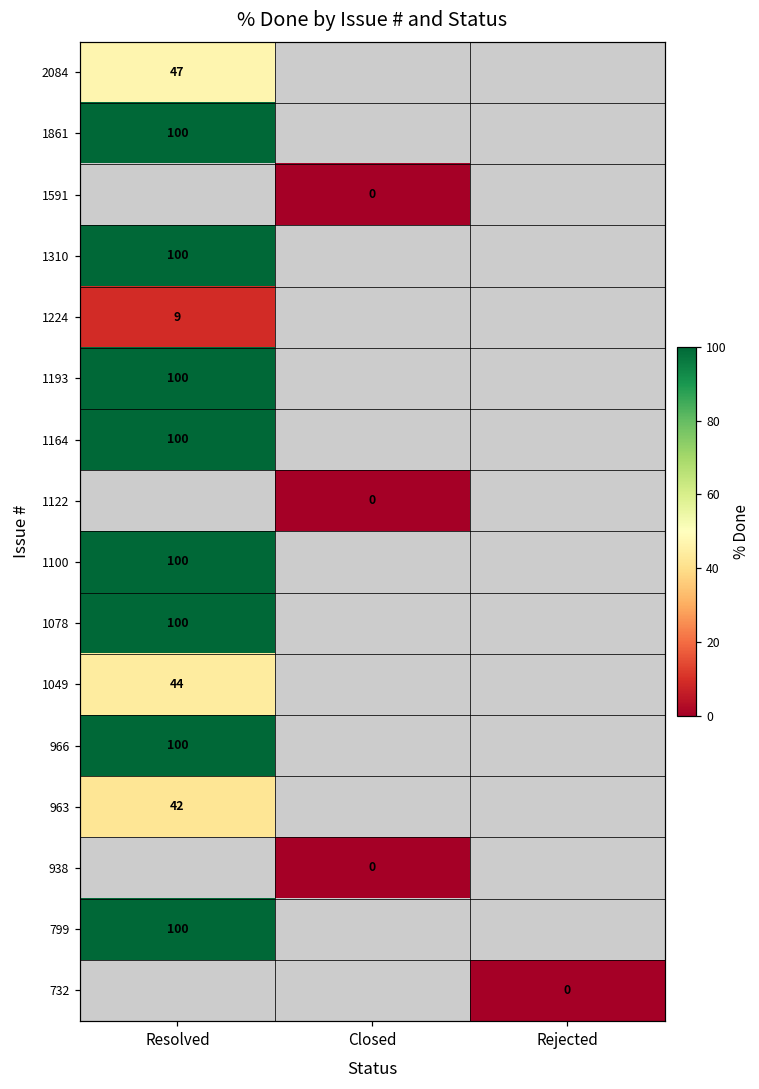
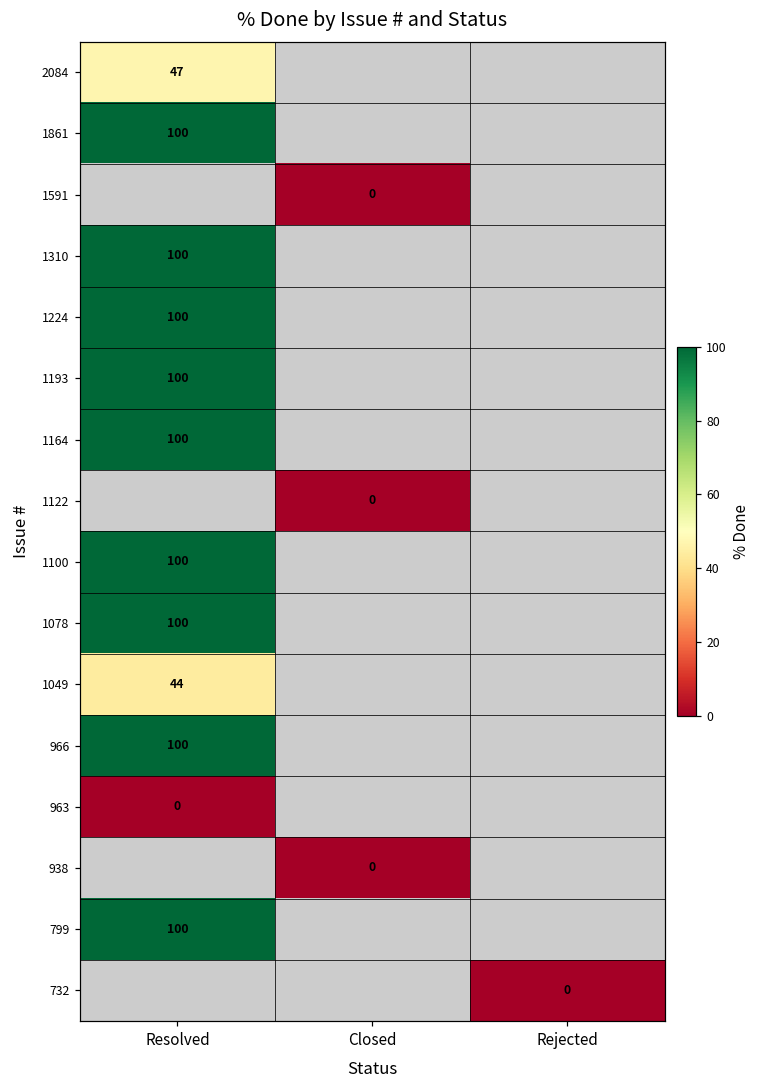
1224, Resolved: 9 -> 100
963, Resolved: 42 -> 0
